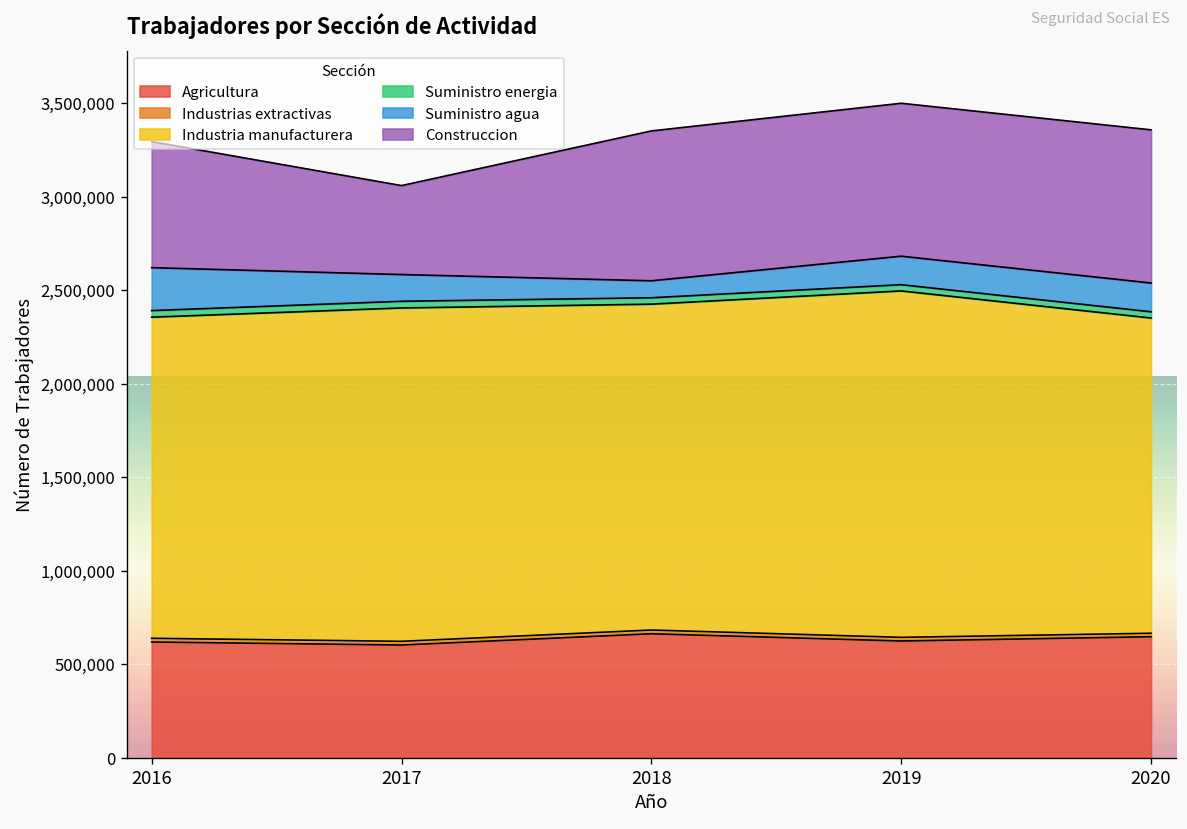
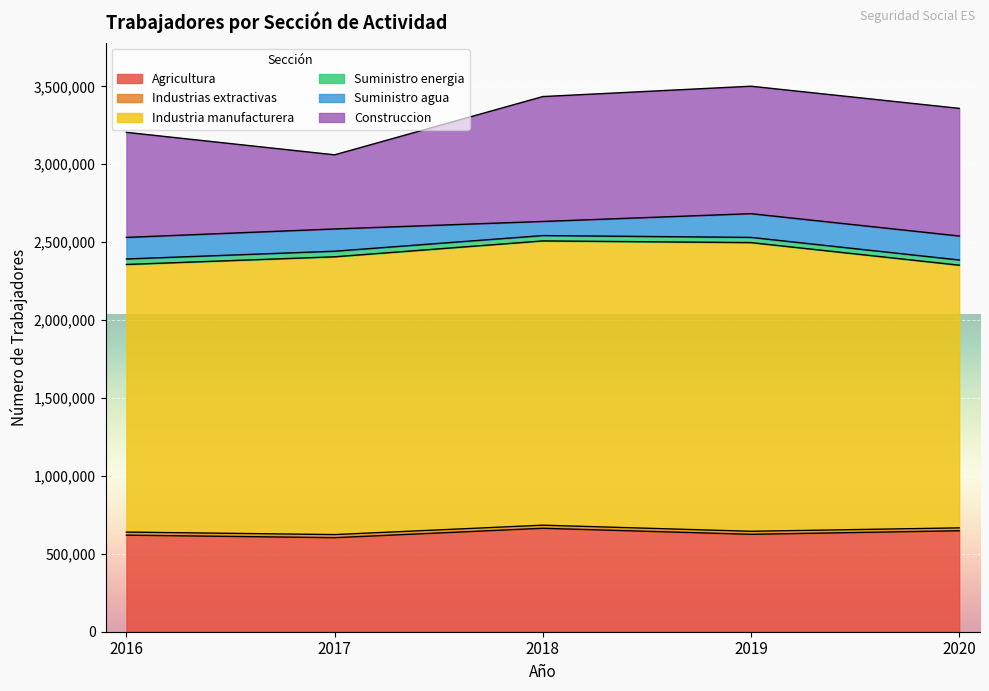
Suministro agua, 2016: 230,000 -> 140,000
Industria manufacturera, 2018: 1,740,000 -> 1,820,000
